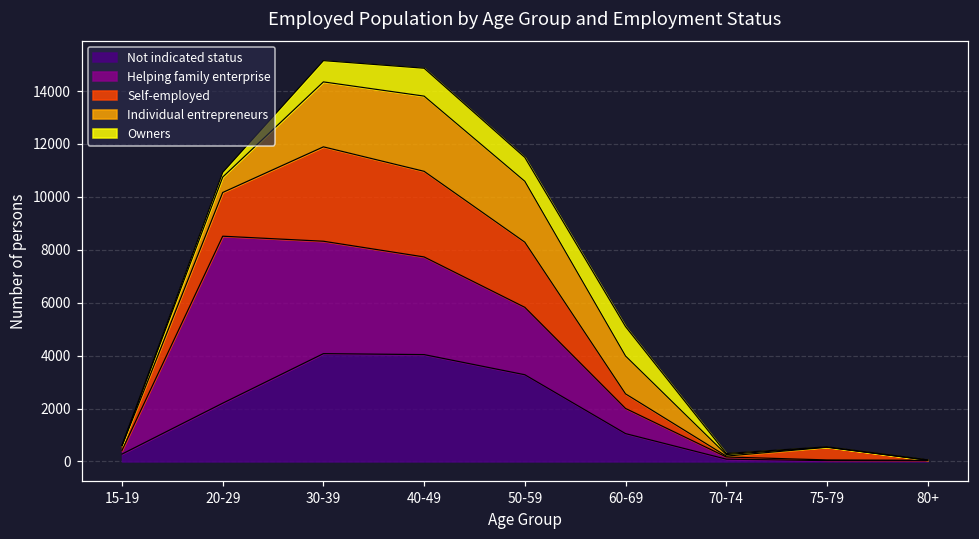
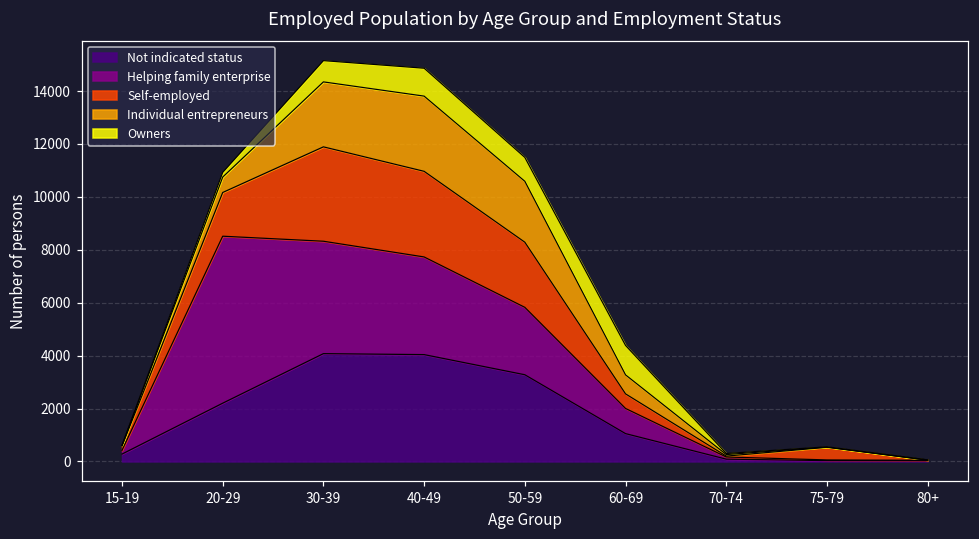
Individual entrepreneurs, 60-69: 1400 -> 700
